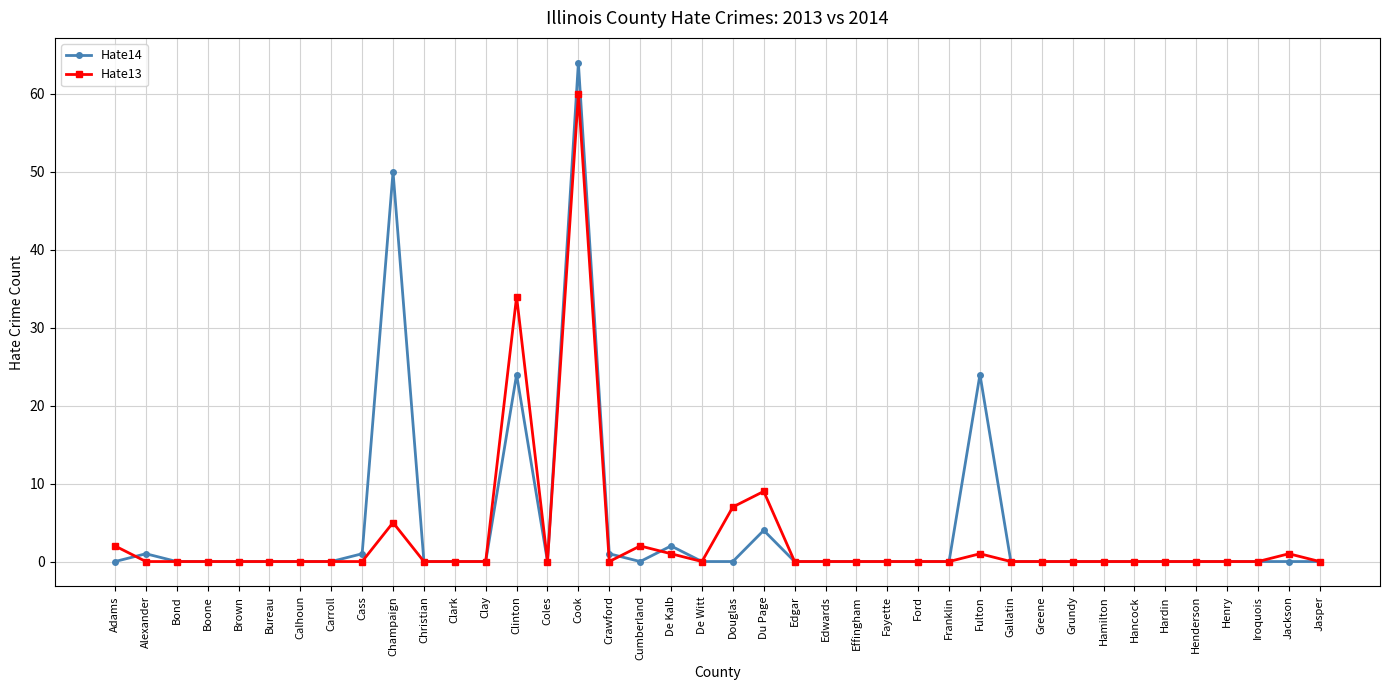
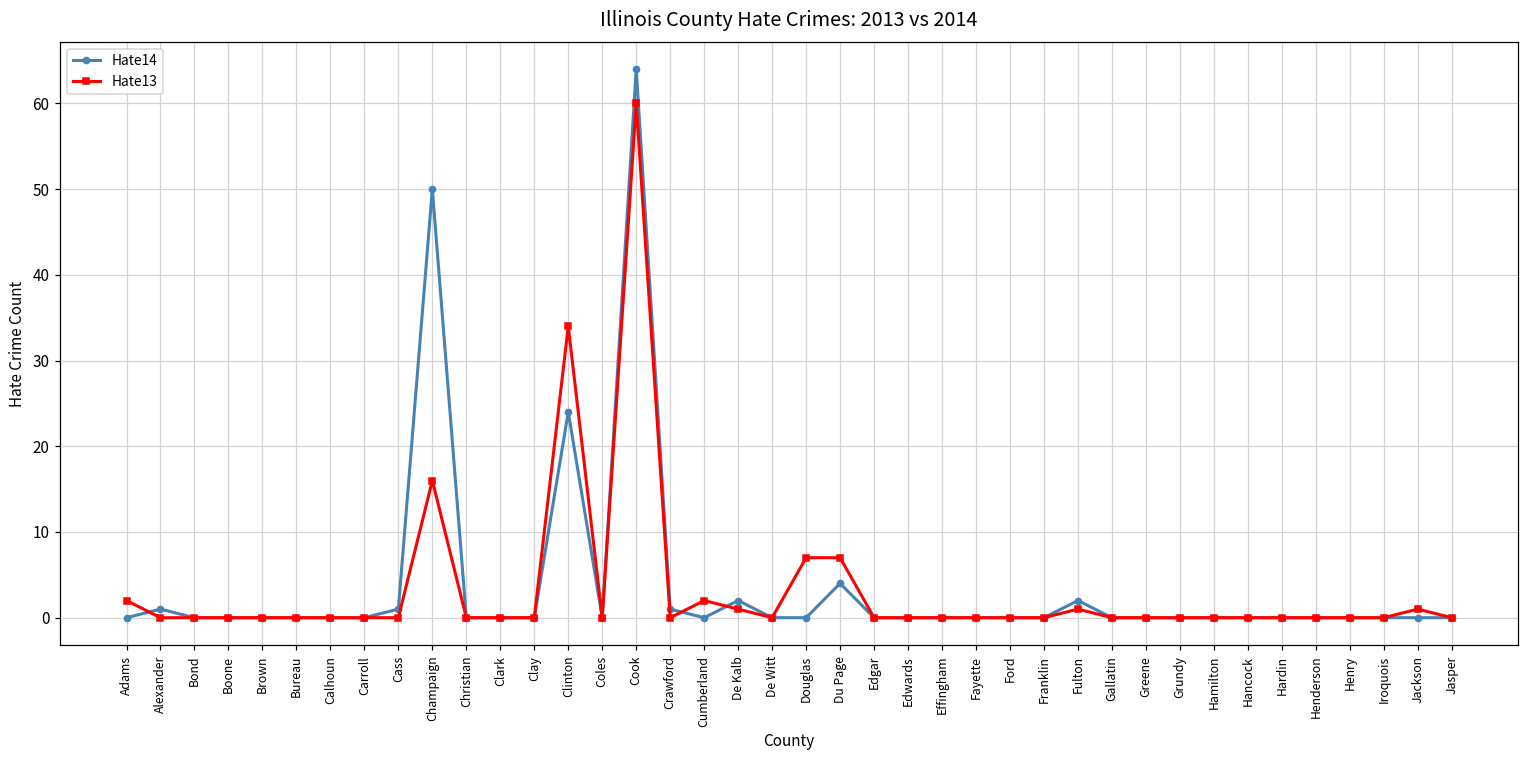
Hate13, Champaign: 5 -> 16
Hate13, Du Page: 9 -> 7
Hate14, Fulton: 24 -> 2
